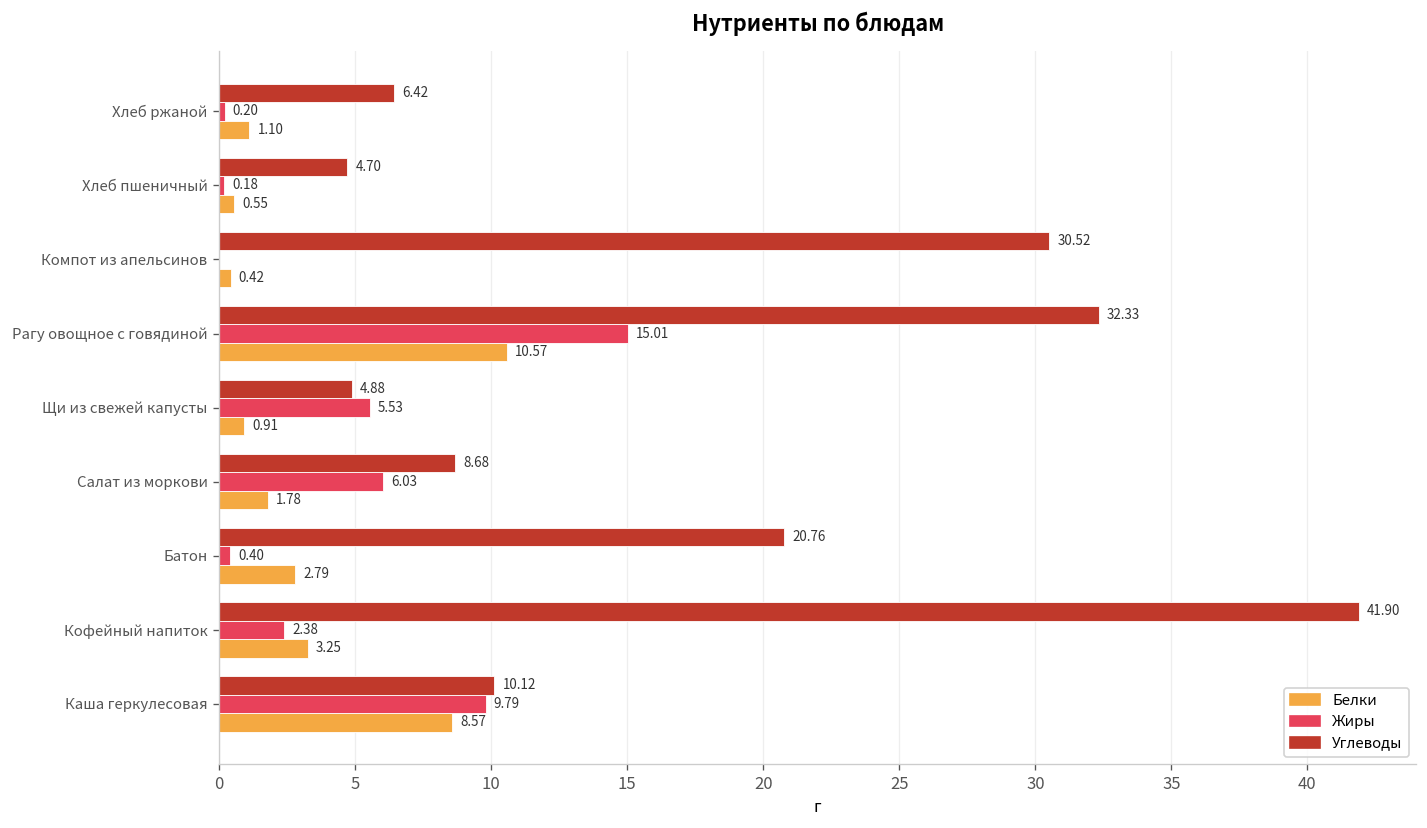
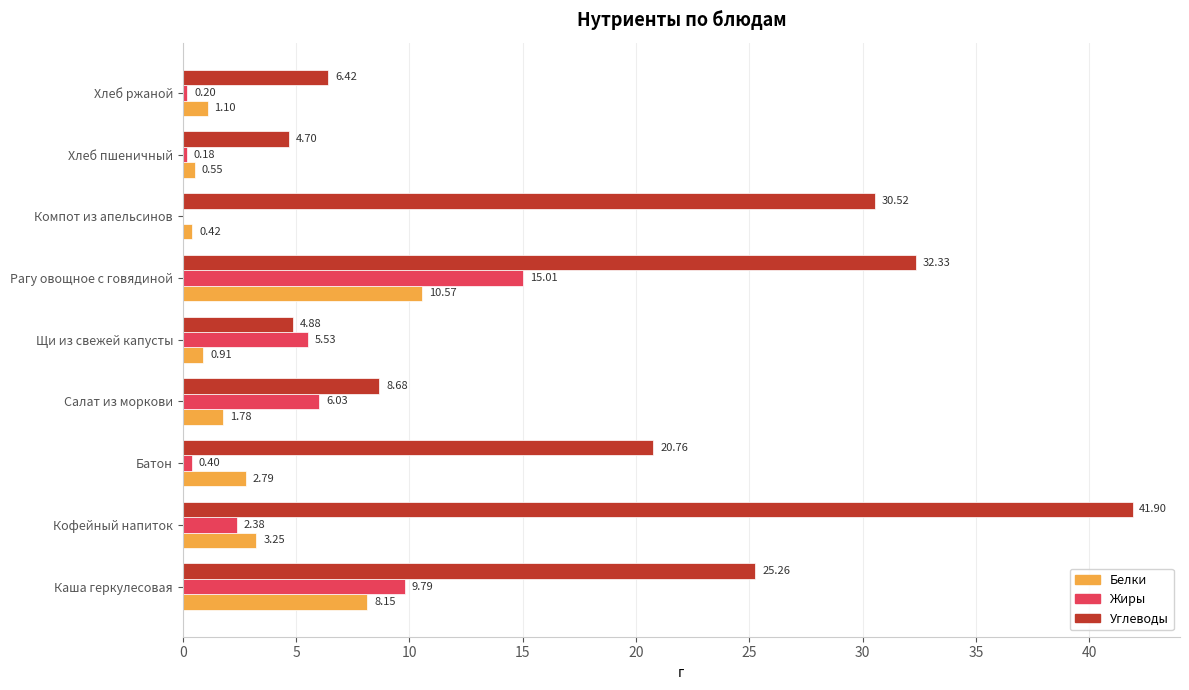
Углеводы, Каша геркулесовая: 10.12 -> 25.26
Белки, Каша геркулесовая: 8.57 -> 8.15
